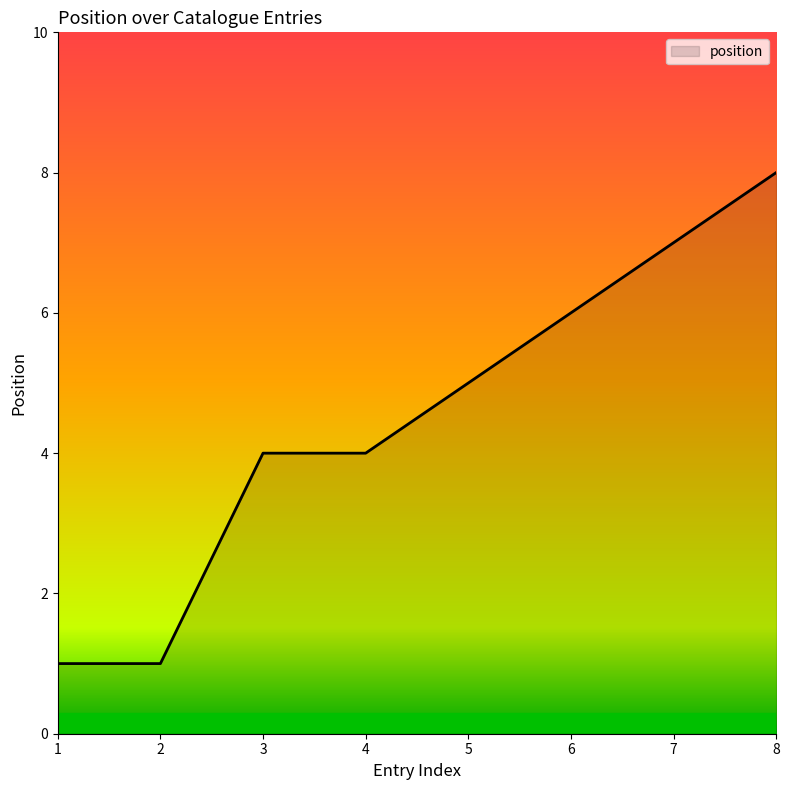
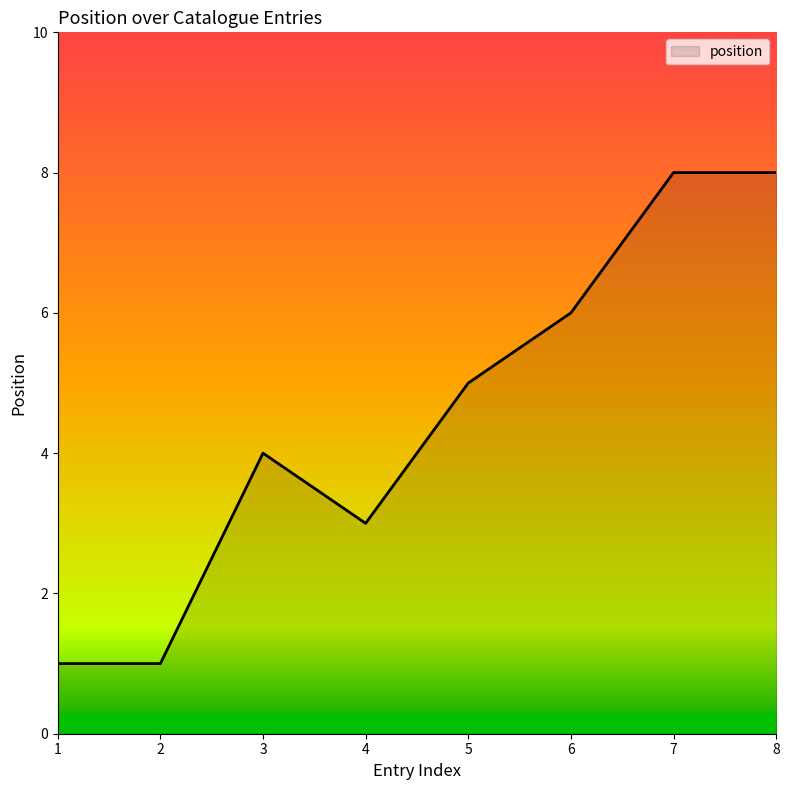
4: 4 -> 3
7: 7 -> 8
